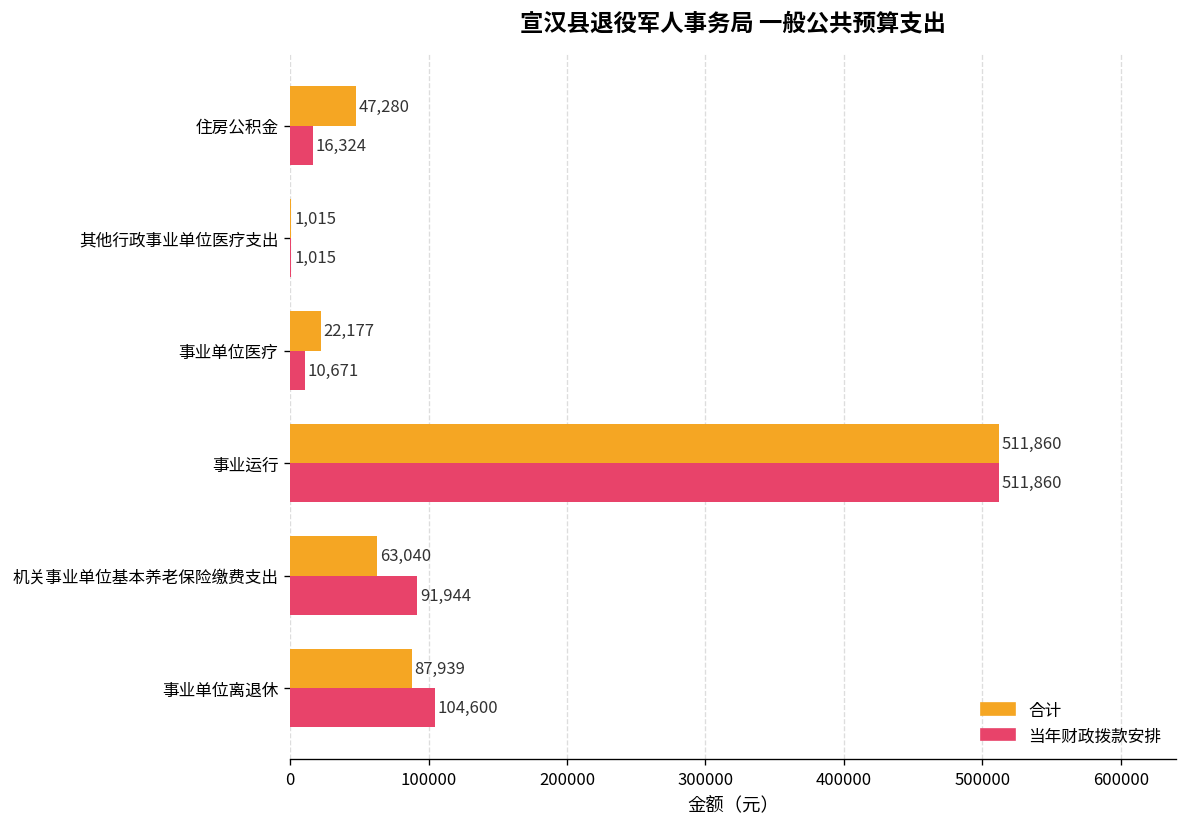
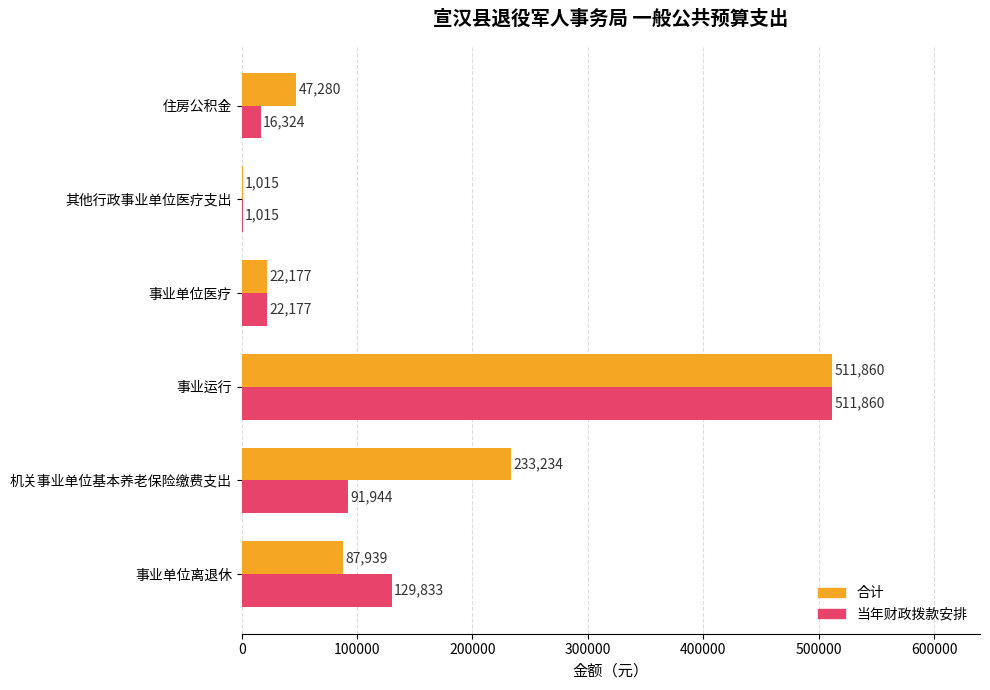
当年财政拨款安排, 事业单位医疗: 10,671 -> 22,177
合计, 机关事业单位基本养老保险缴费支出: 63,040 -> 233,234
当年财政拨款安排, 事业单位离退休: 104,600 -> 129,833
